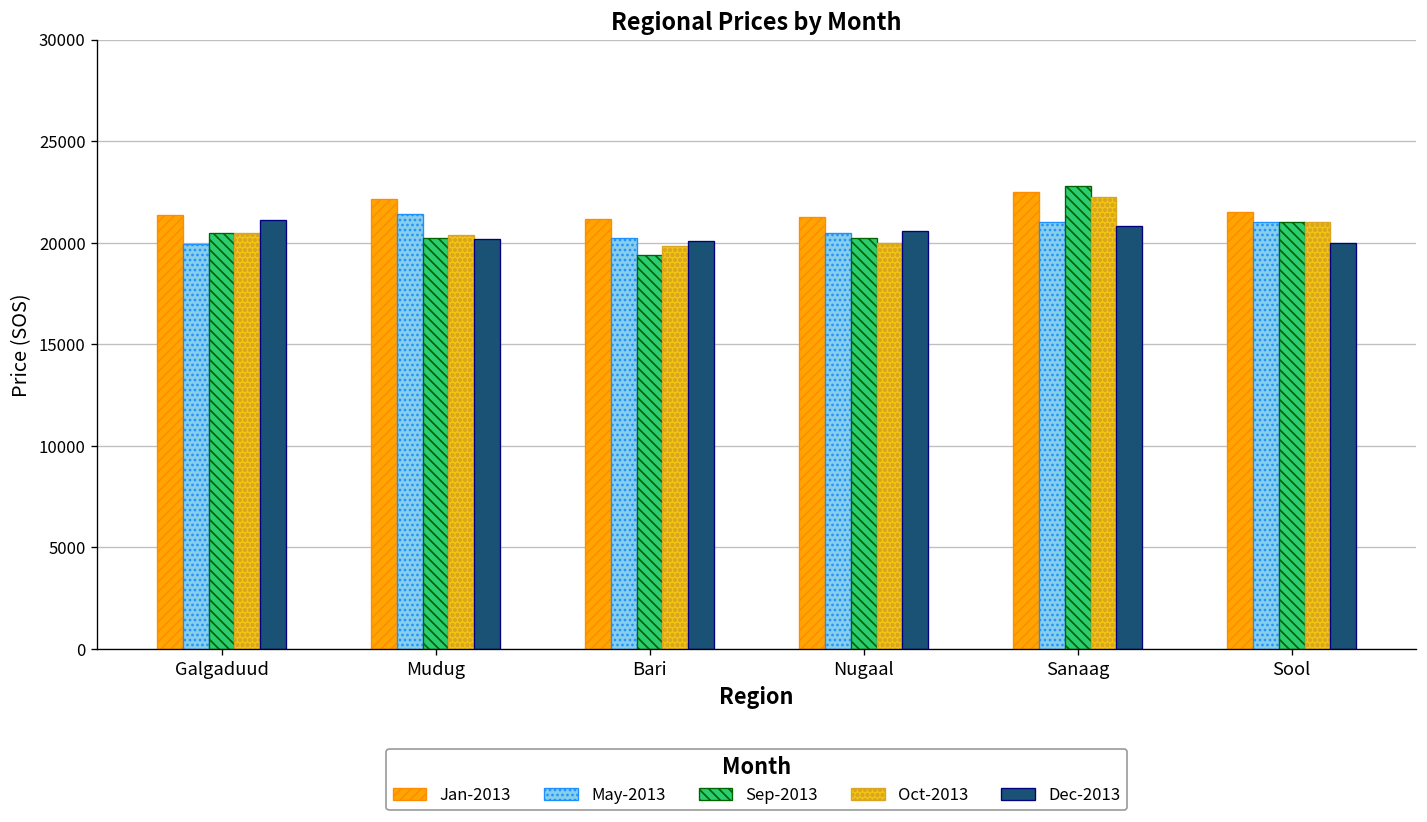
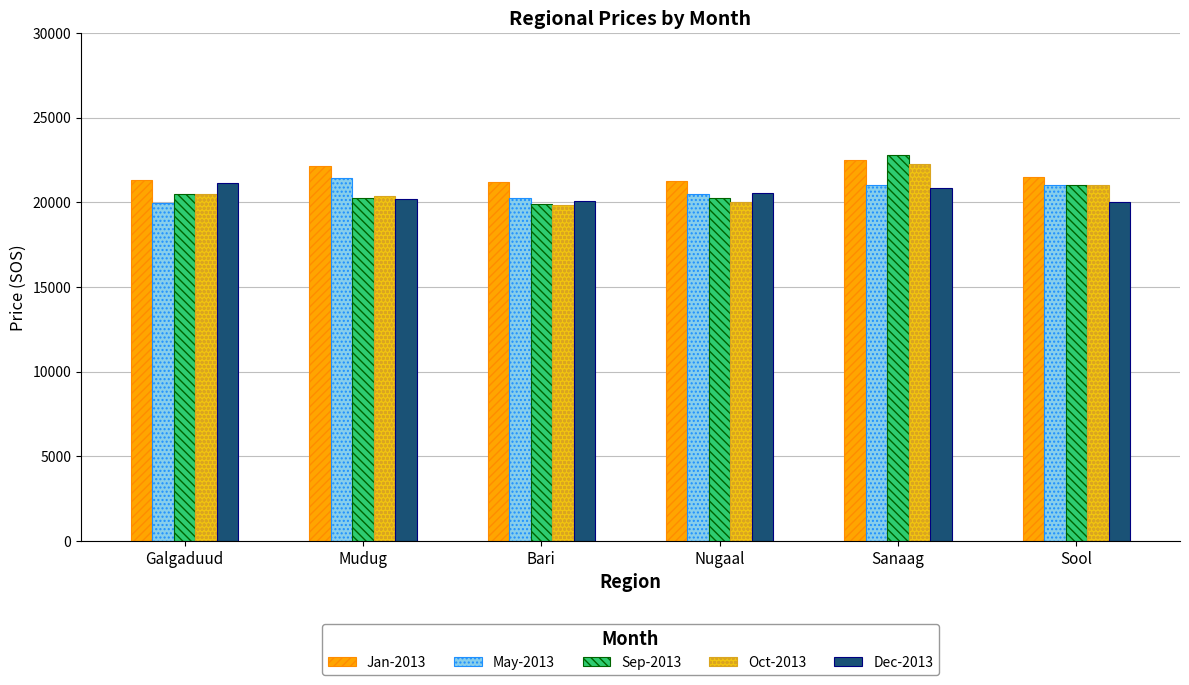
Sep-2013, Bari: 19400 -> 19900
